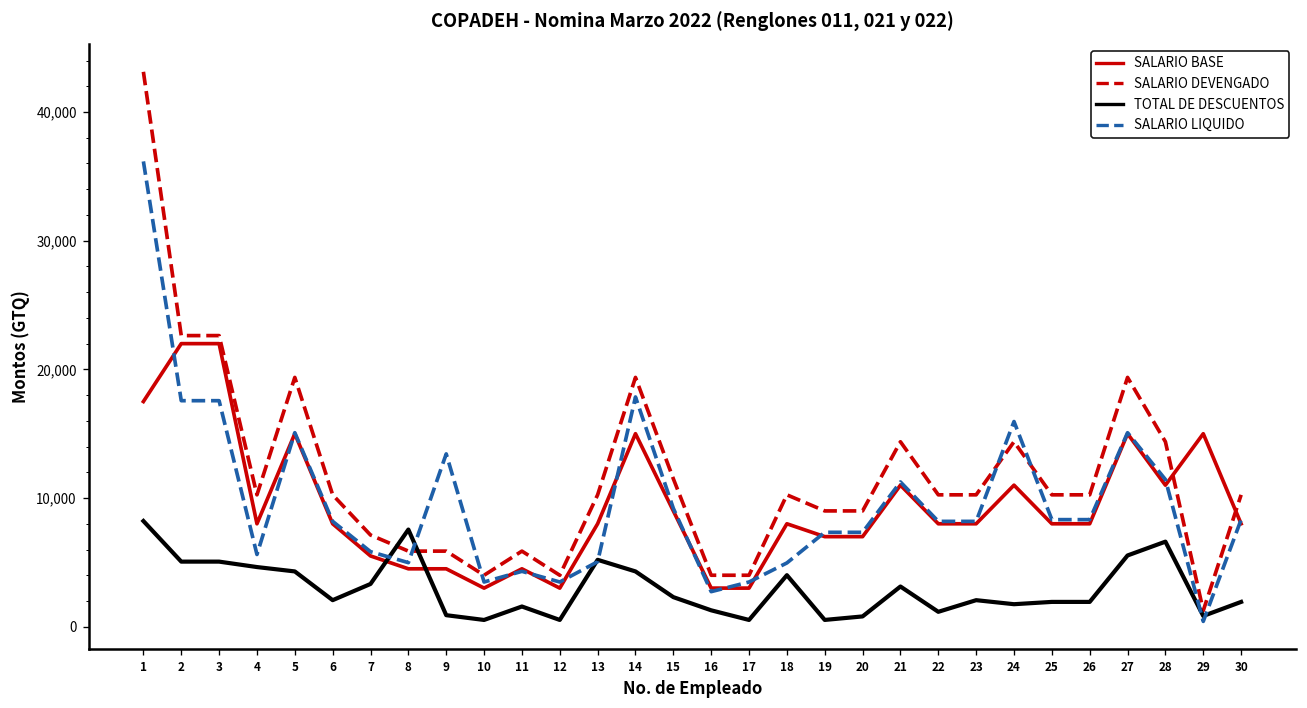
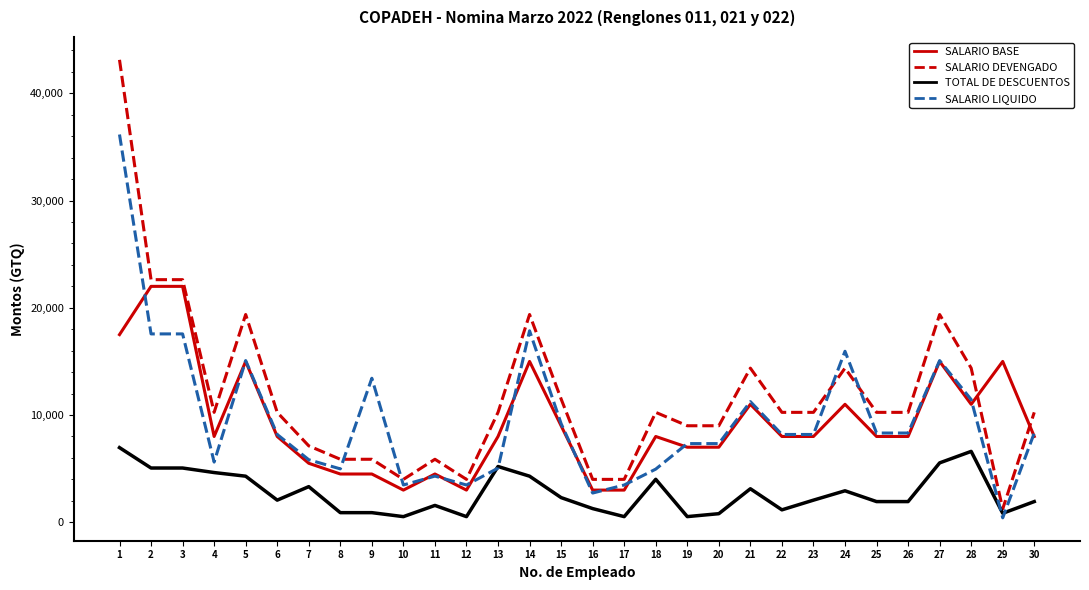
TOTAL DE DESCUENTOS, 1: 8,200 -> 7,000
TOTAL DE DESCUENTOS, 8: 7,600 -> 900
TOTAL DE DESCUENTOS, 24: 1,700 -> 2,900
